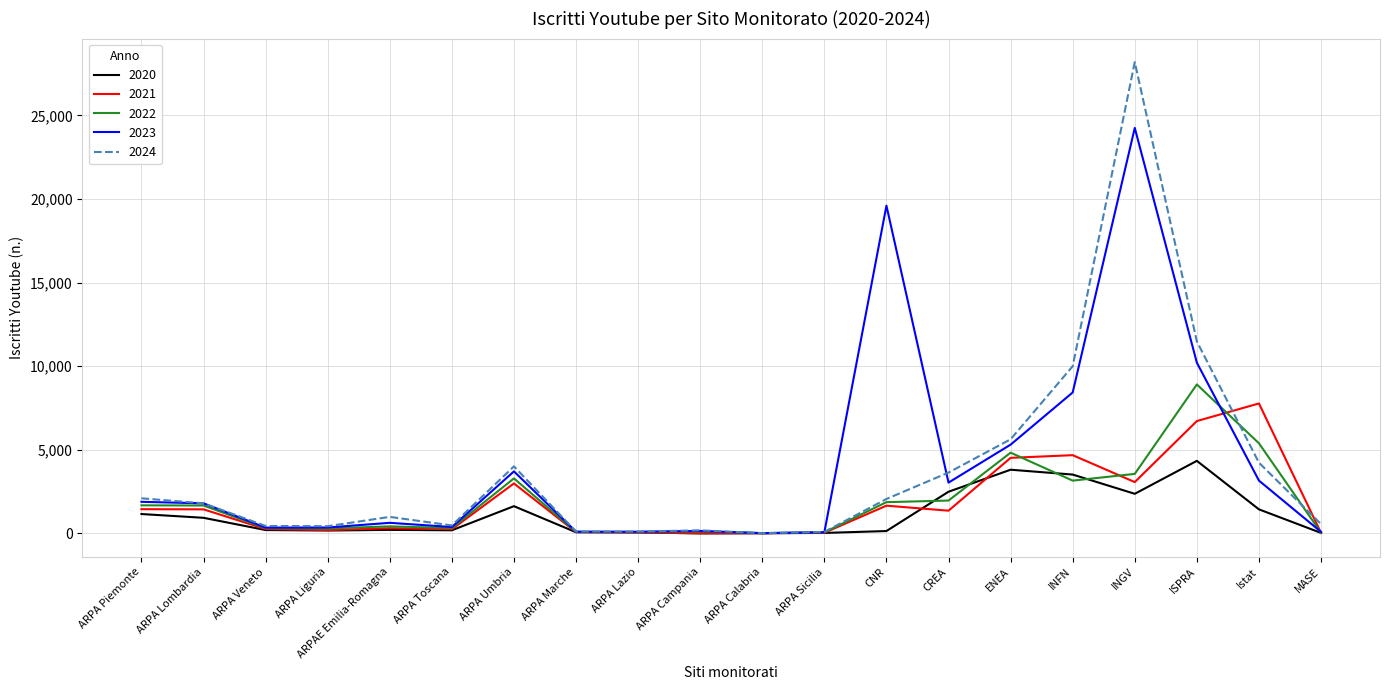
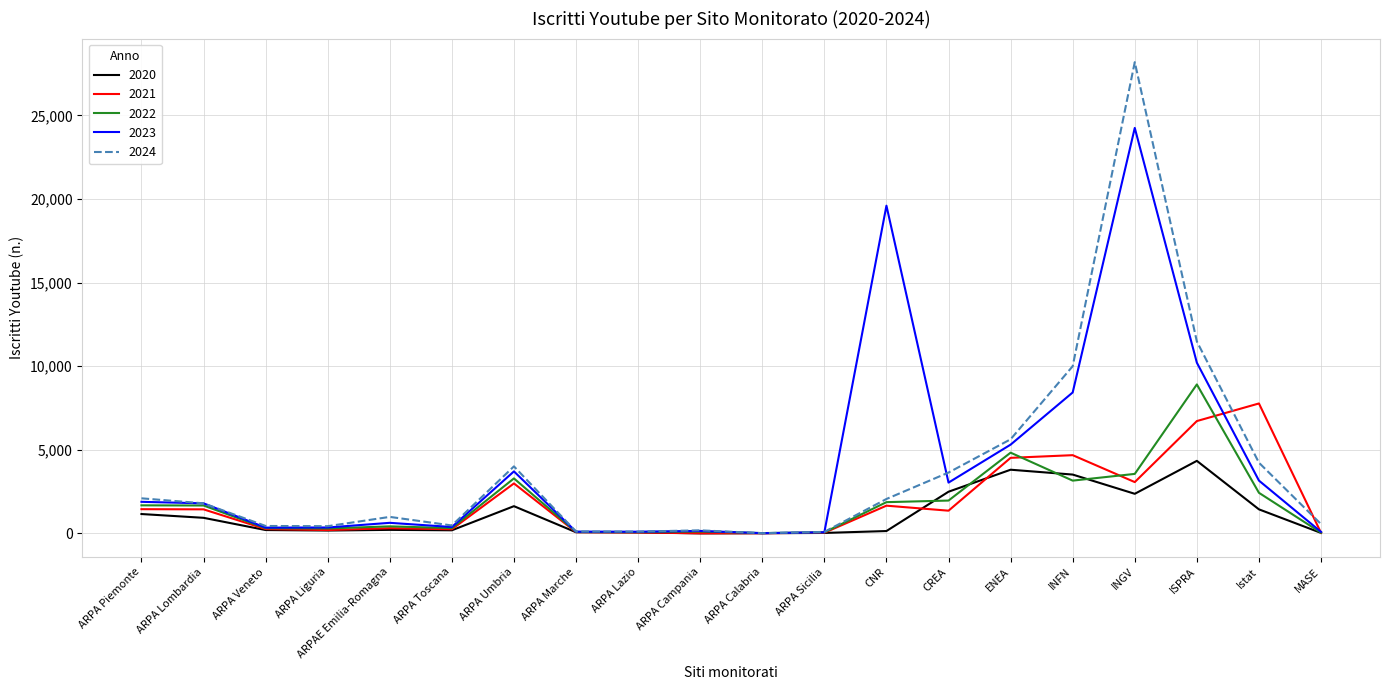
2022, Istat: 5,400 -> 2,400
